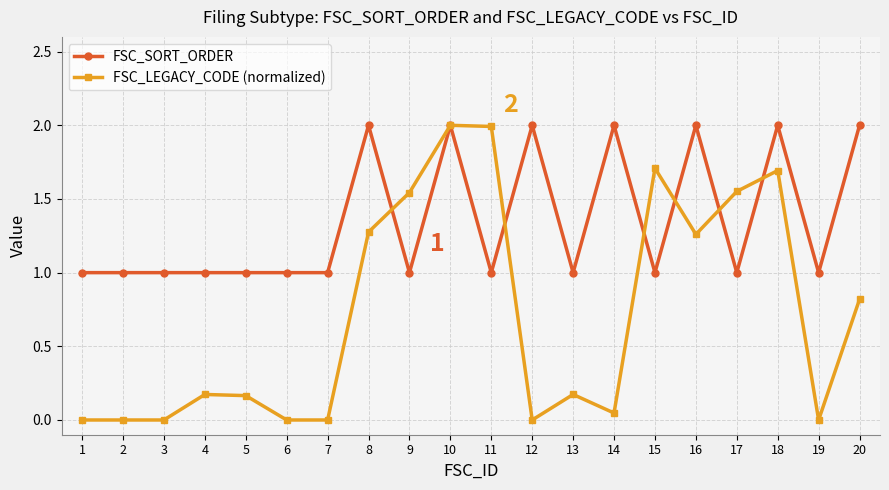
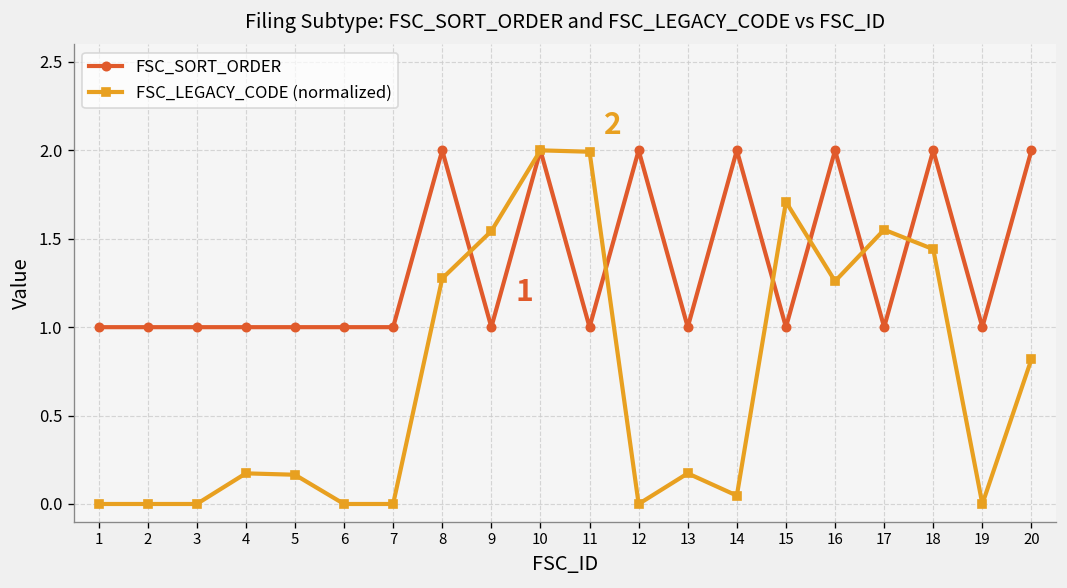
FSC_LEGACY_CODE (normalized), 18: 1.69 -> 1.44
